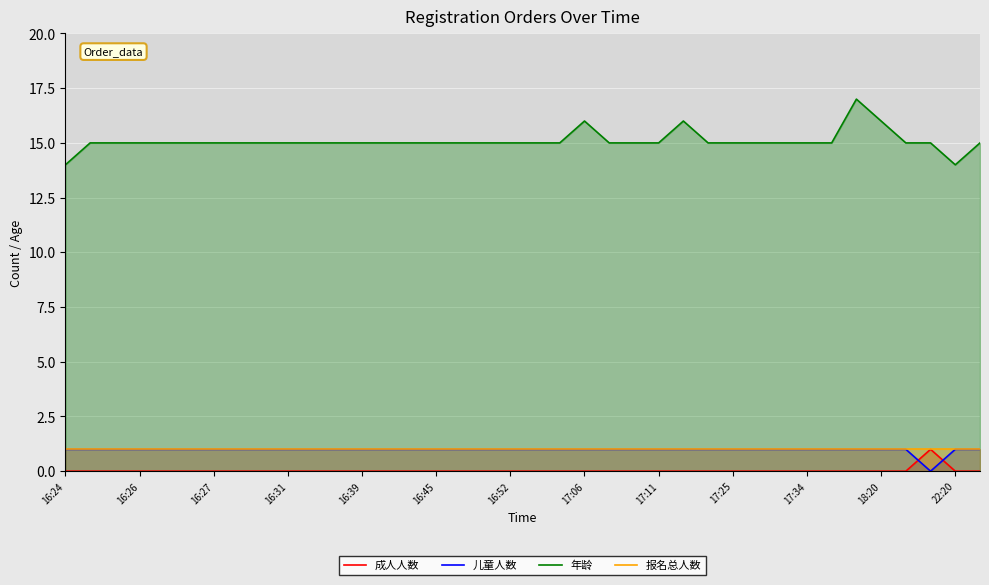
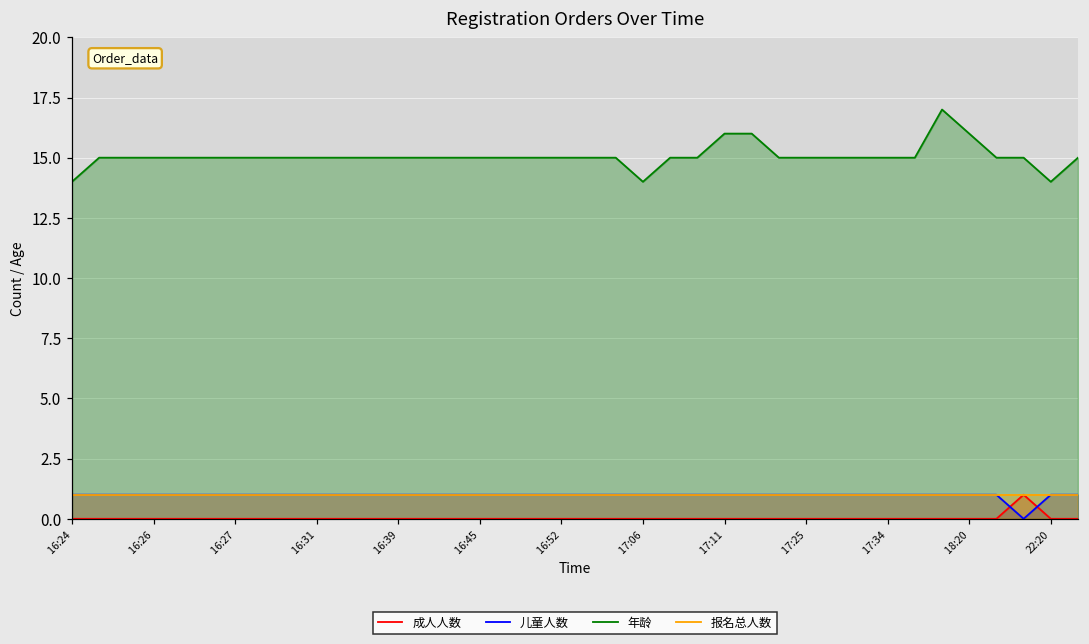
年龄, 17:06: 16 -> 14
年龄, 17:11: 15 -> 16
